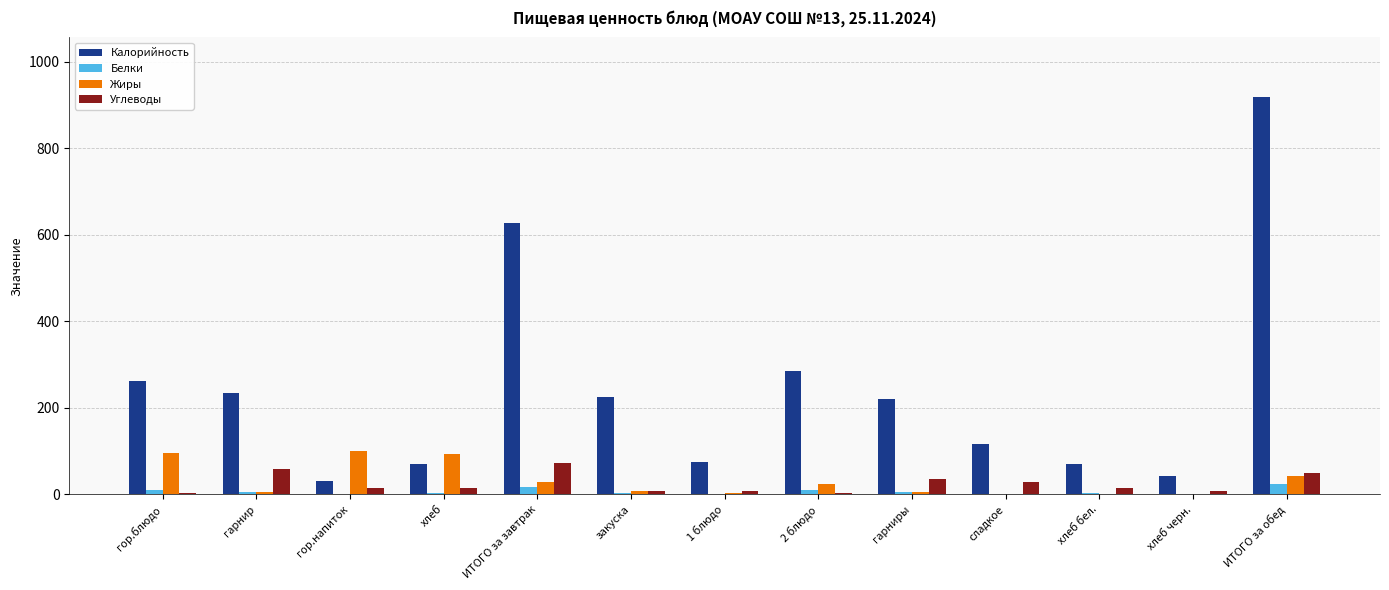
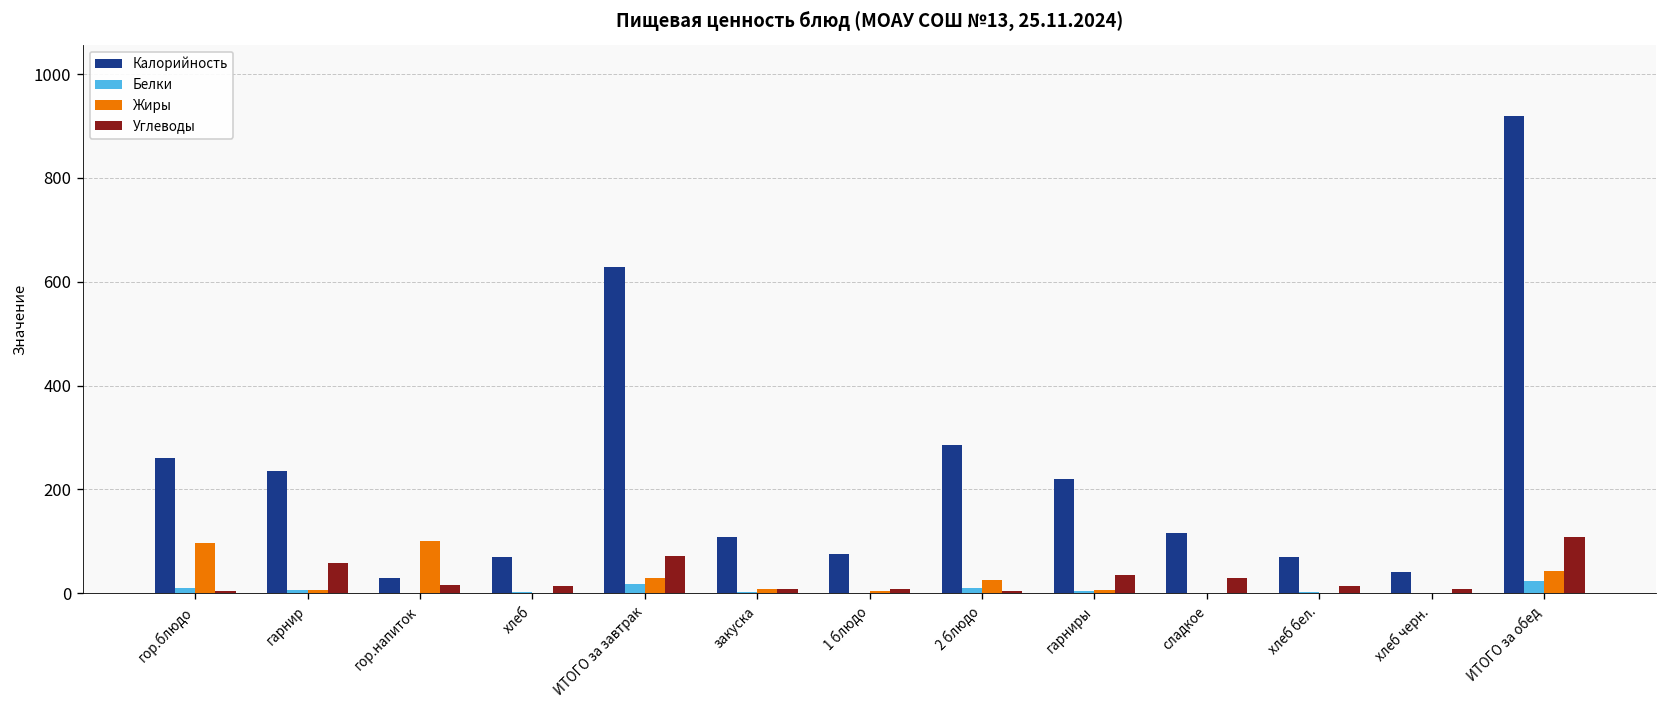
Жиры, хлеб: 90 -> 0
Калорийность, закуска: 220 -> 110
Углеводы, ИТОГО за обед: 50 -> 110
